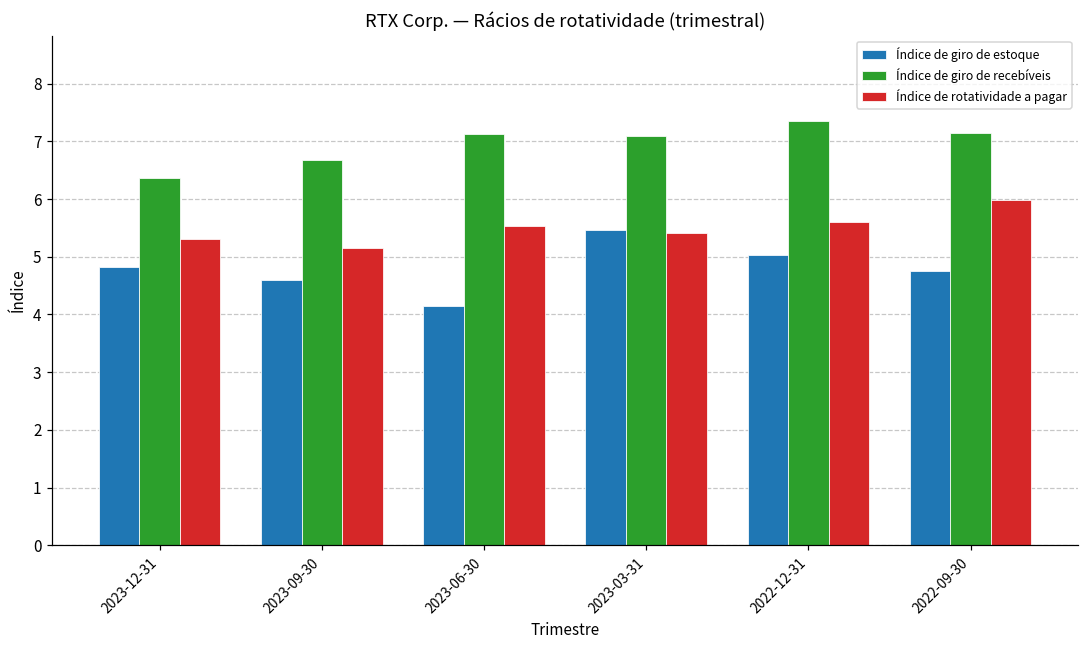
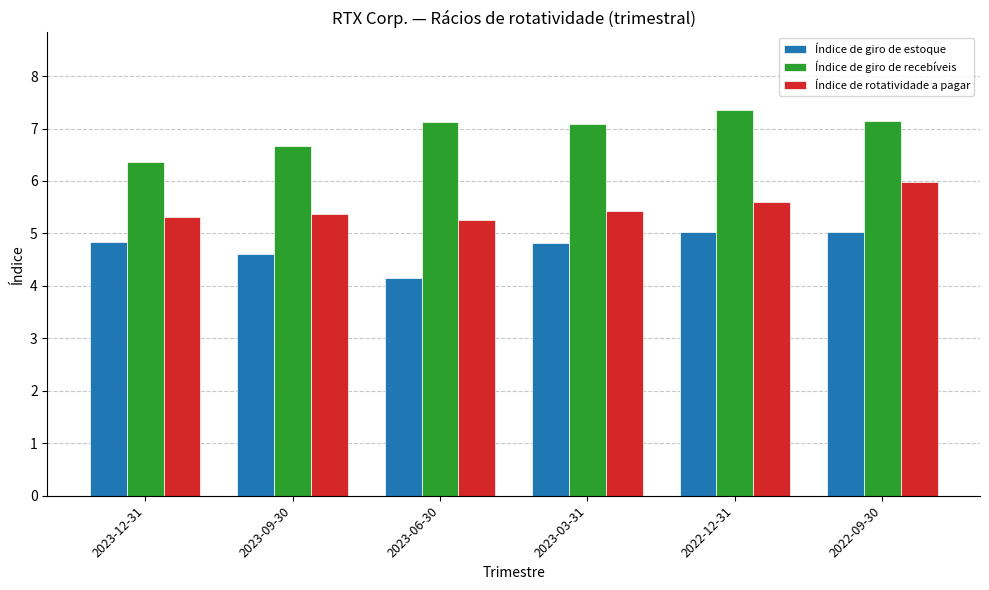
Índice de rotatividade a pagar, 2023-09-30: 5.2 -> 5.4
Índice de rotatividade a pagar, 2023-06-30: 5.5 -> 5.3
Índice de giro de estoque, 2023-03-31: 5.5 -> 4.8
Índice de giro de estoque, 2022-09-30: 4.8 -> 5.0
